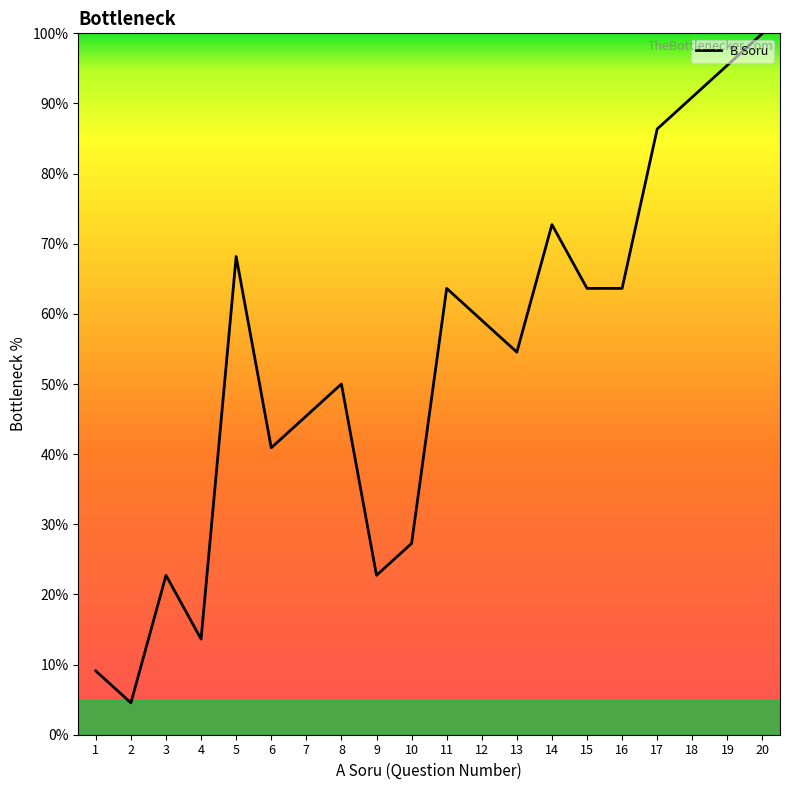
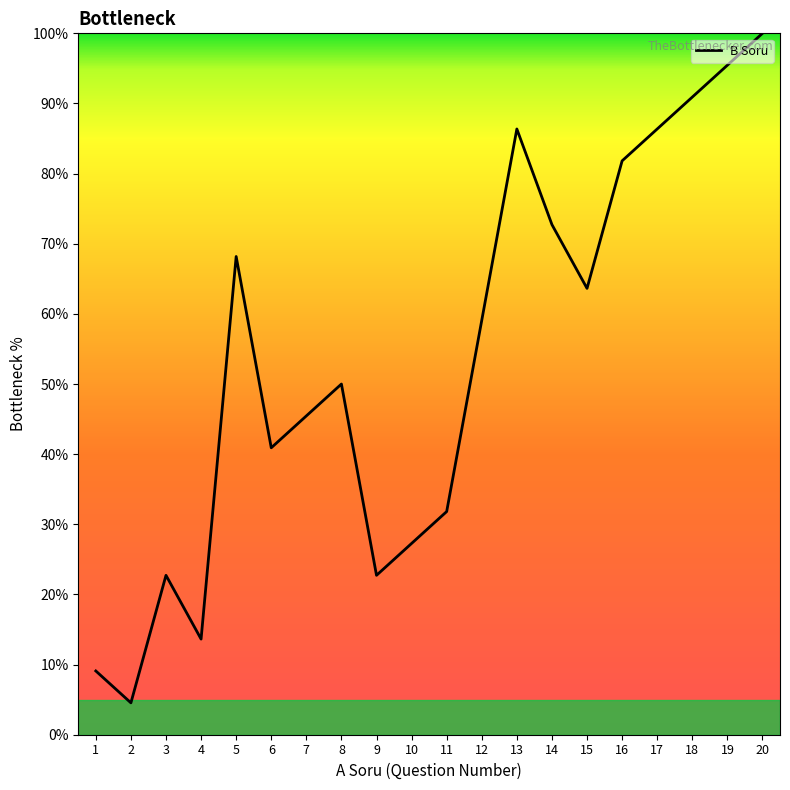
11: 64% -> 32%
13: 55% -> 86%
16: 64% -> 82%
